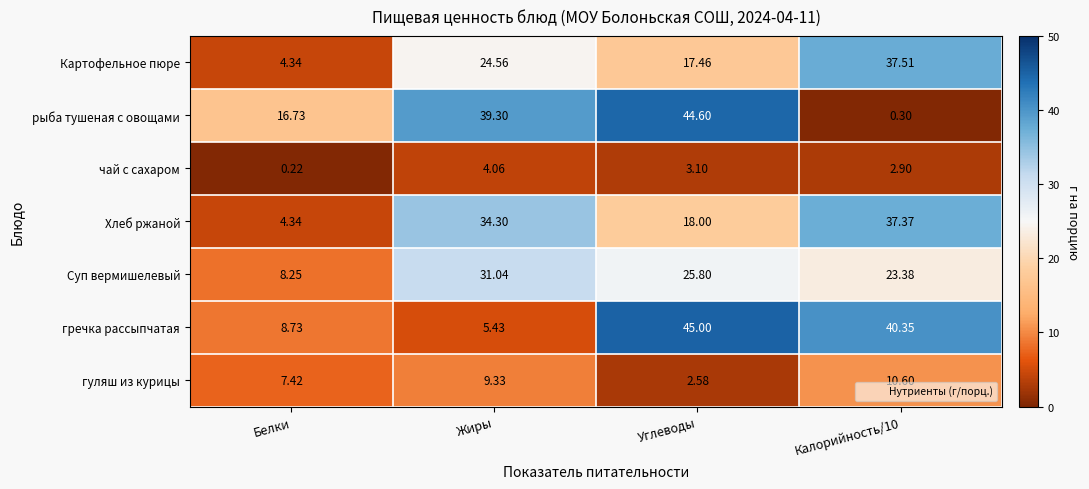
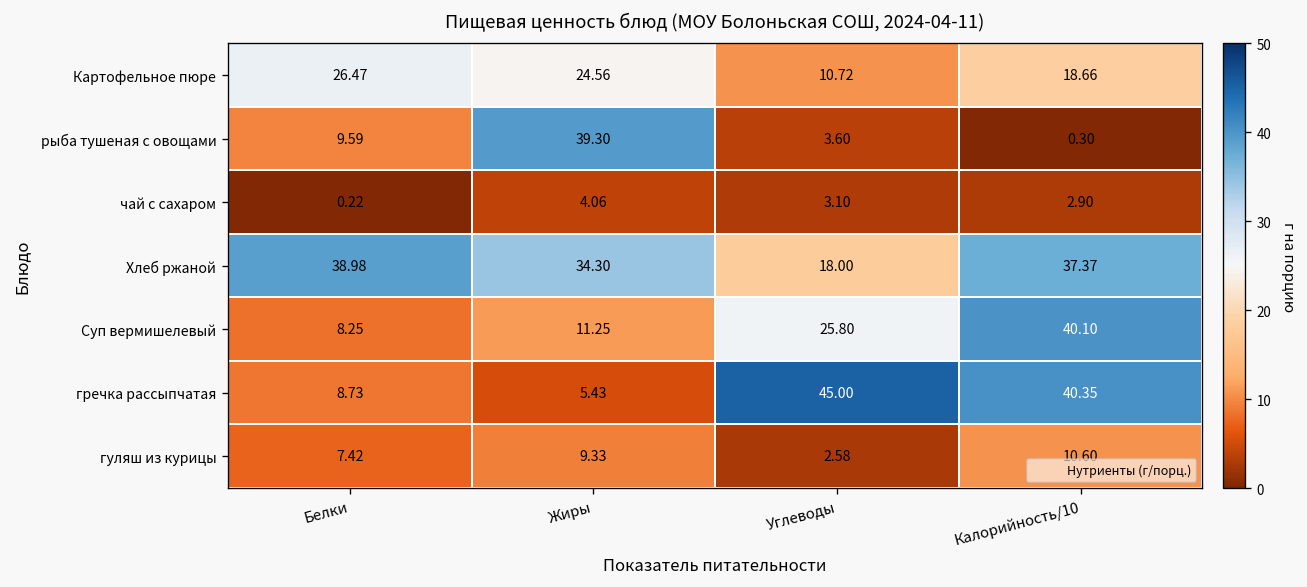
Картофельное пюре, Белки: 4.34 -> 26.47
Картофельное пюре, Углеводы: 17.46 -> 10.72
Картофельное пюре, Калорийность/10: 37.51 -> 18.66
рыба тушеная с овощами, Белки: 16.73 -> 9.59
рыба тушеная с овощами, Углеводы: 44.60 -> 3.60
Хлеб ржаной, Белки: 4.34 -> 38.98
Суп вермишелевый, Жиры: 31.04 -> 11.25
Суп вермишелевый, Калорийность/10: 23.38 -> 40.10
